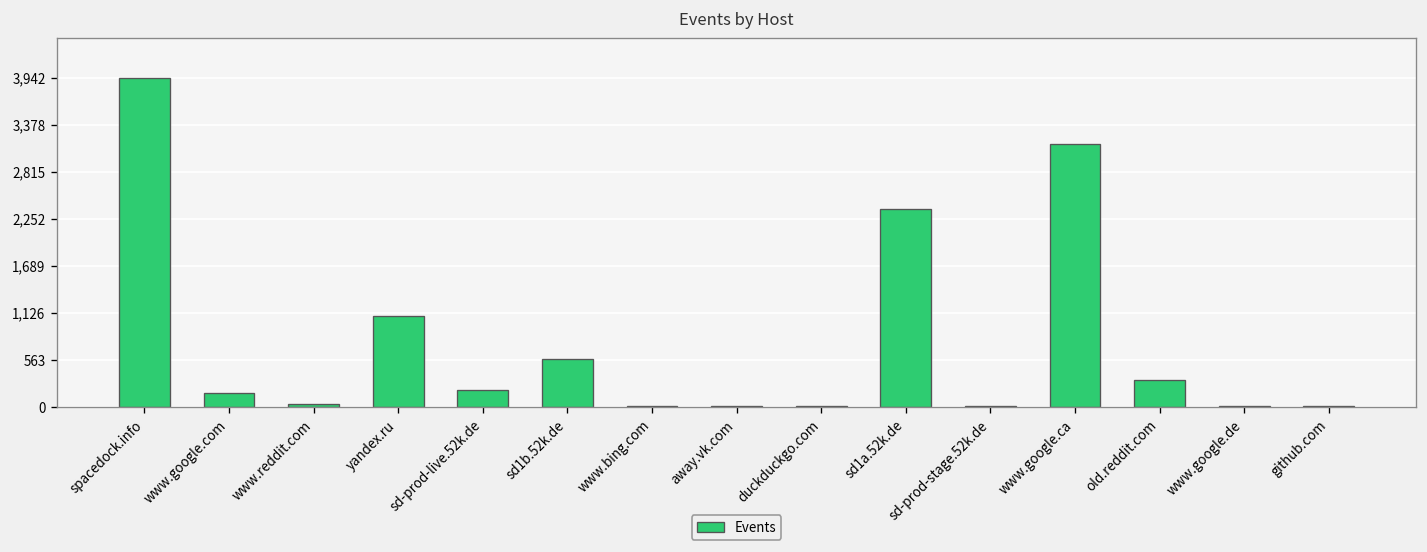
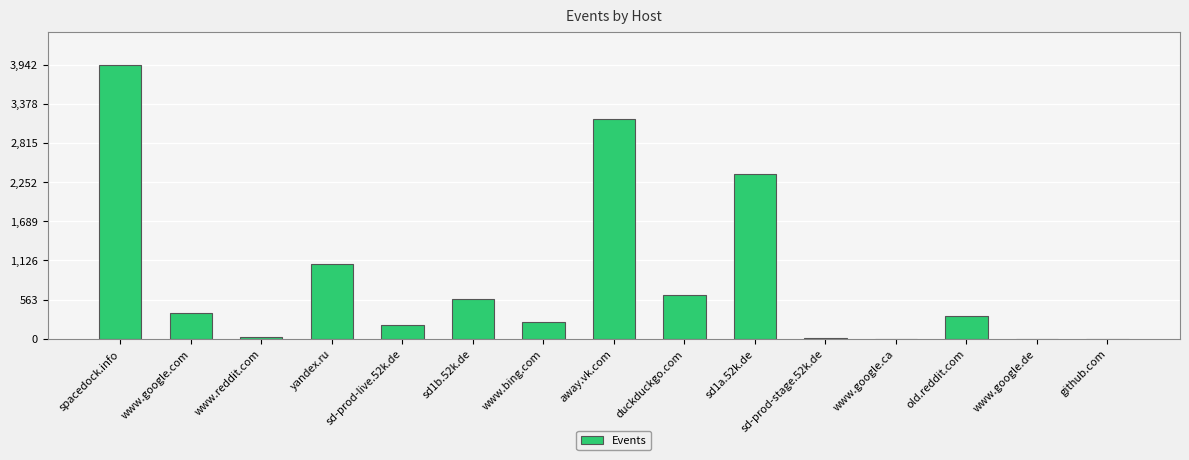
www.google.com: 200 -> 400
www.bing.com: 0 -> 200
away.vk.com: 0 -> 3,200
duckduckgo.com: 0 -> 600
www.google.ca: 3,100 -> 0
